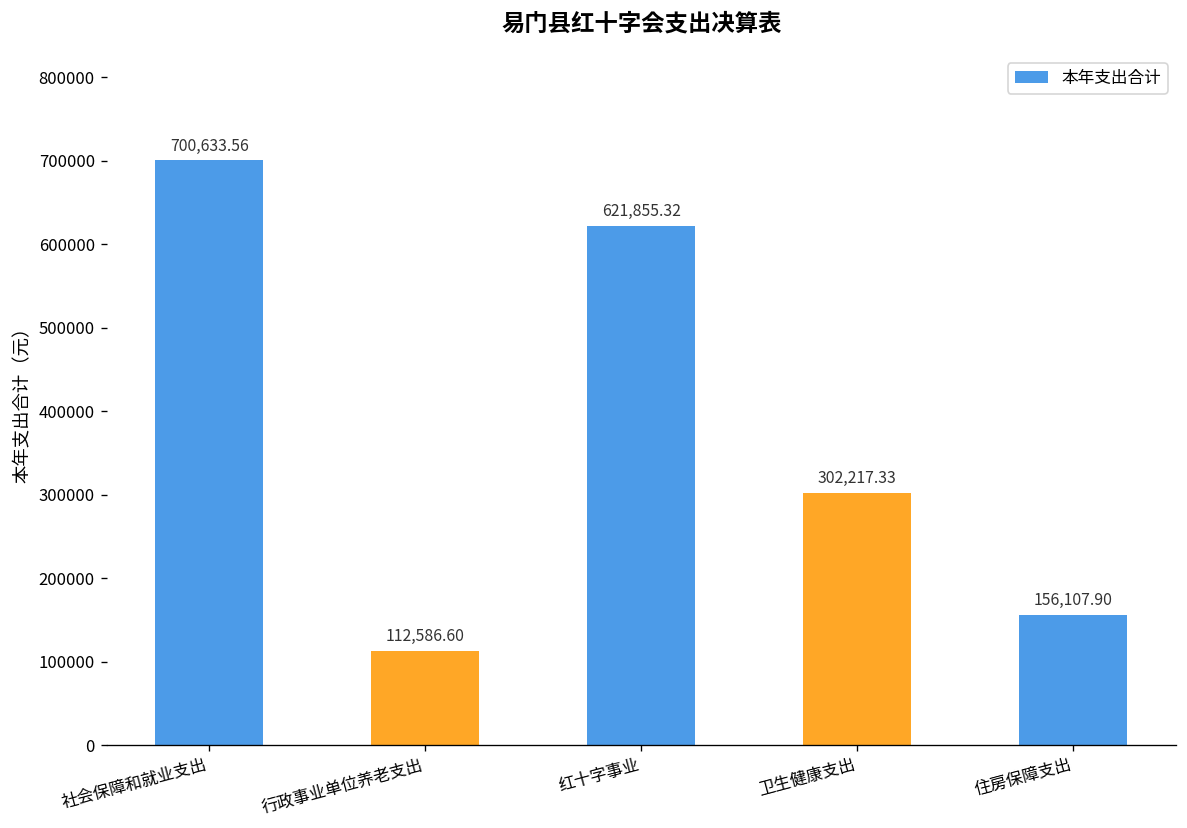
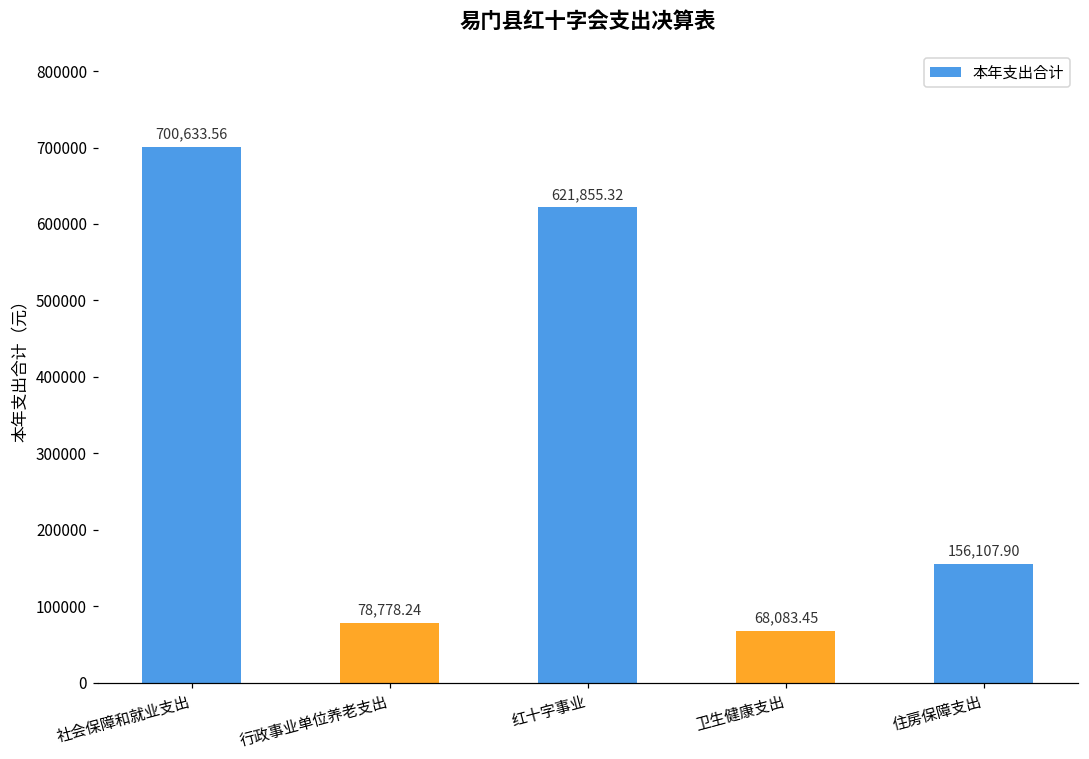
行政事业单位养老支出: 112,586.60 -> 78,778.24
卫生健康支出: 302,217.33 -> 68,083.45
